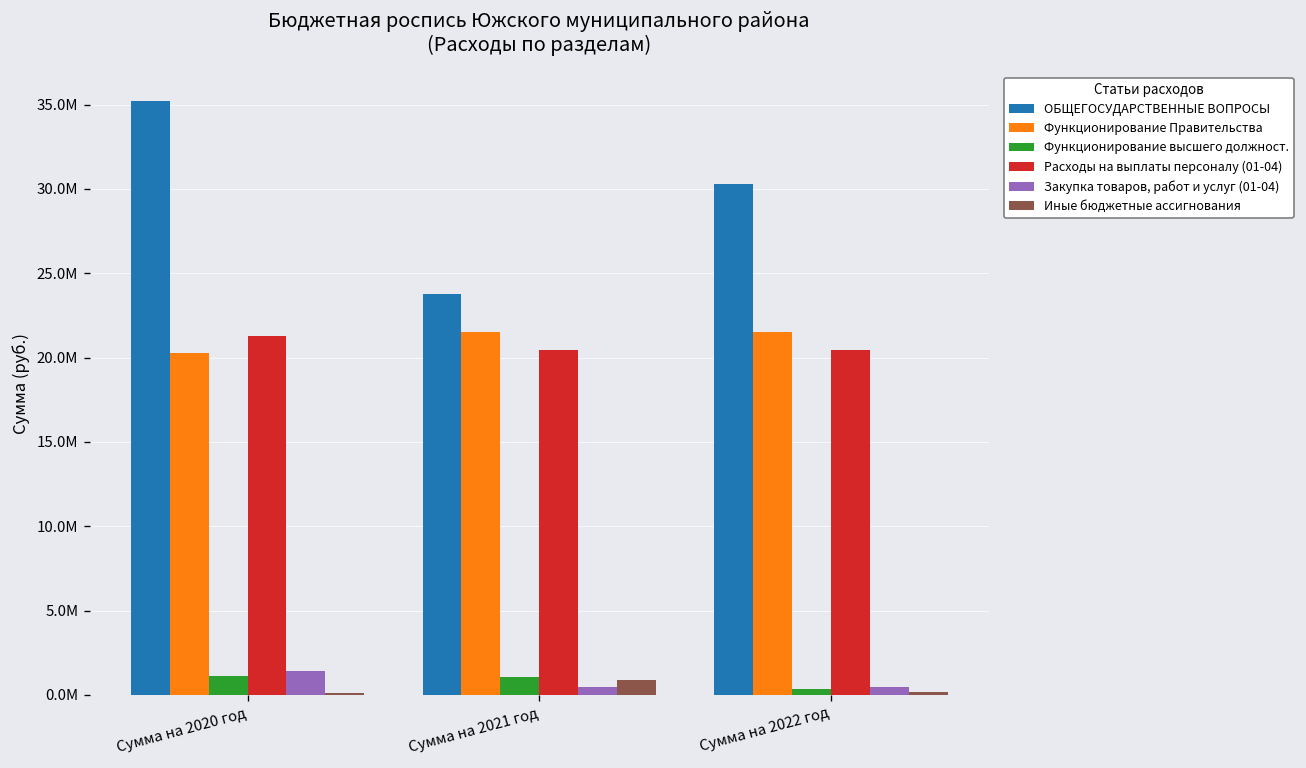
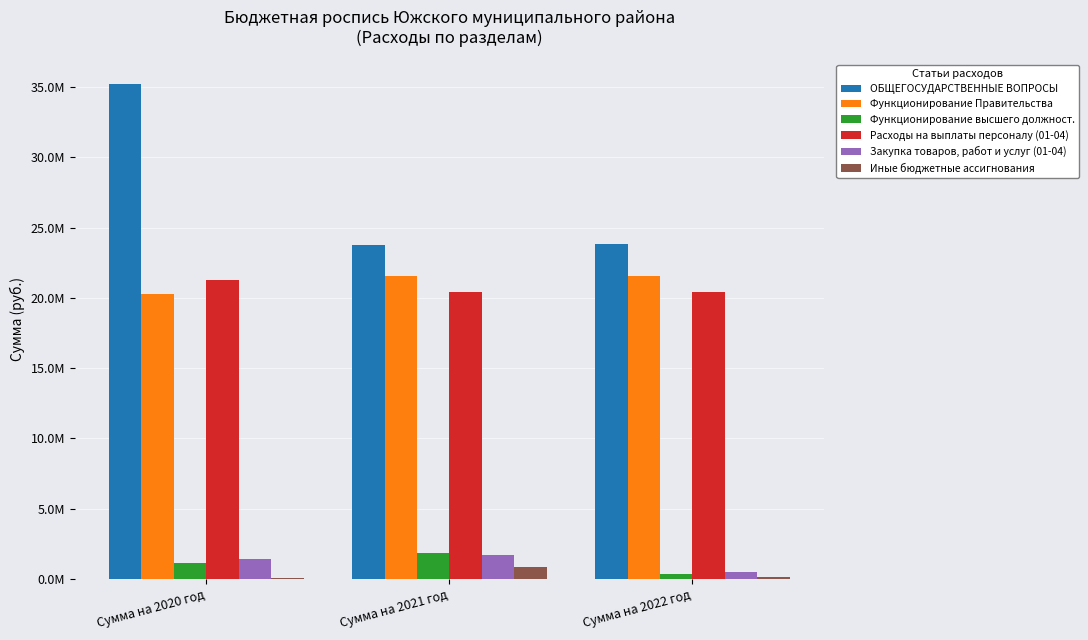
Функционирование высшего должност., Сумма на 2021 год: 1100000 -> 1900000
Закупка товаров, работ и услуг (01-04), Сумма на 2021 год: 500000 -> 1700000
ОБЩЕГОСУДАРСТВЕННЫЕ ВОПРОСЫ, Сумма на 2022 год: 30300000 -> 23800000
